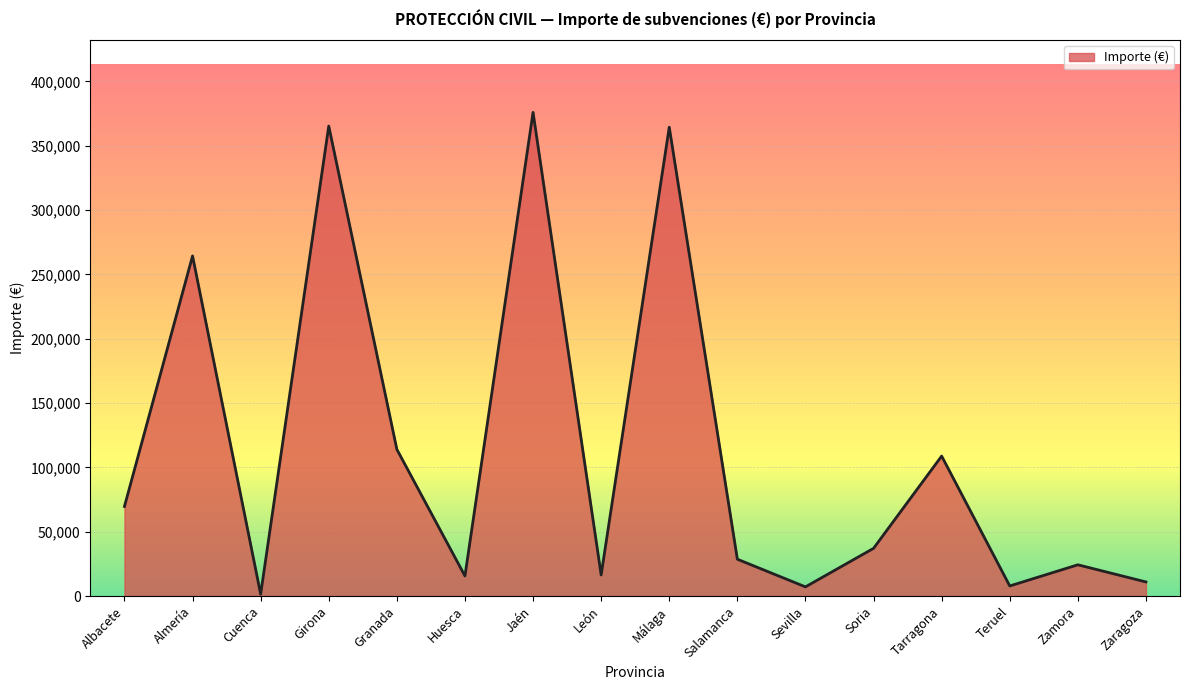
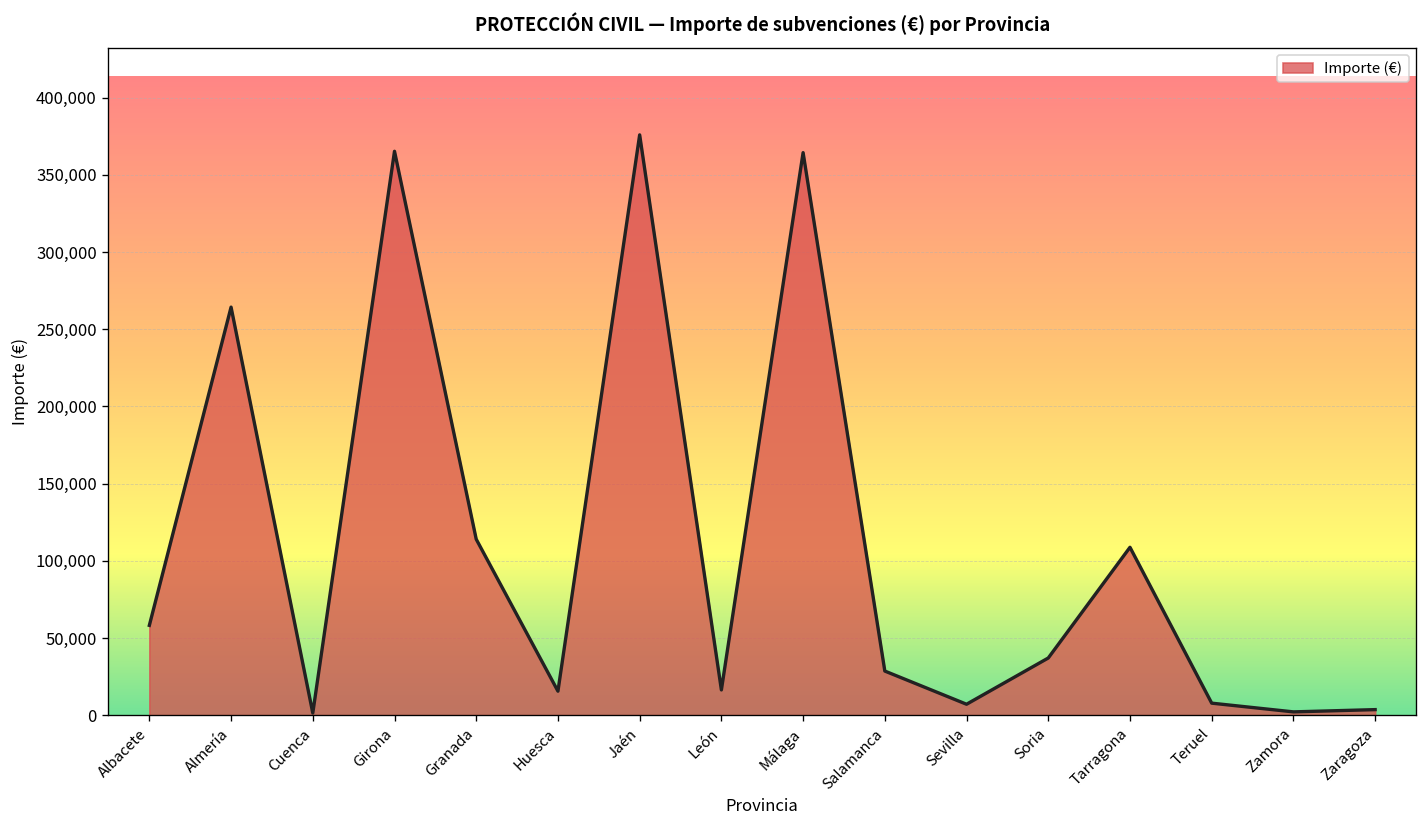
Albacete: 70,000 -> 58,000
Zamora: 24,000 -> 2,000
Zaragoza: 11,000 -> 4,000
